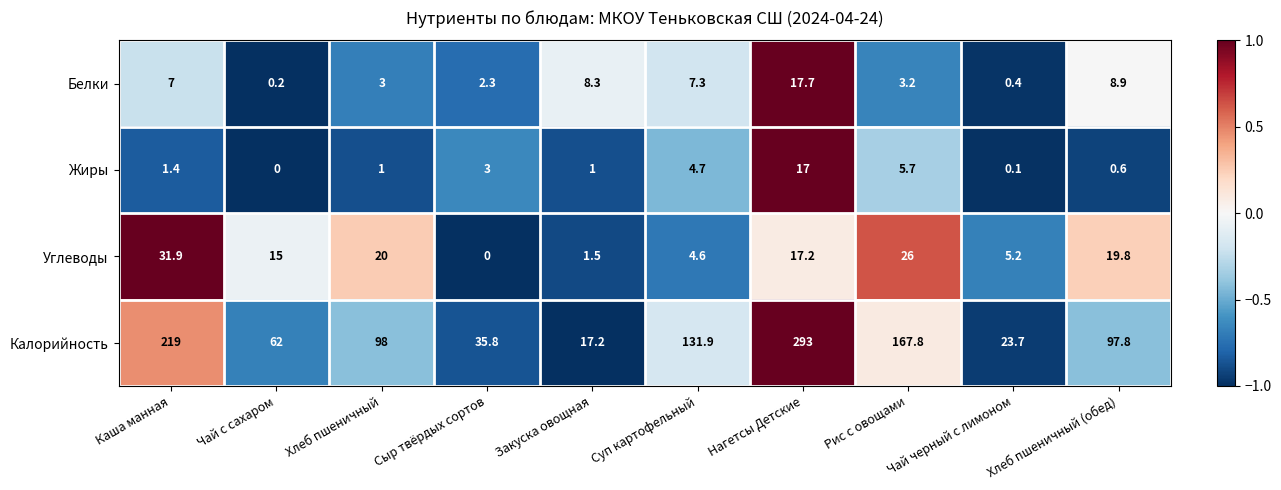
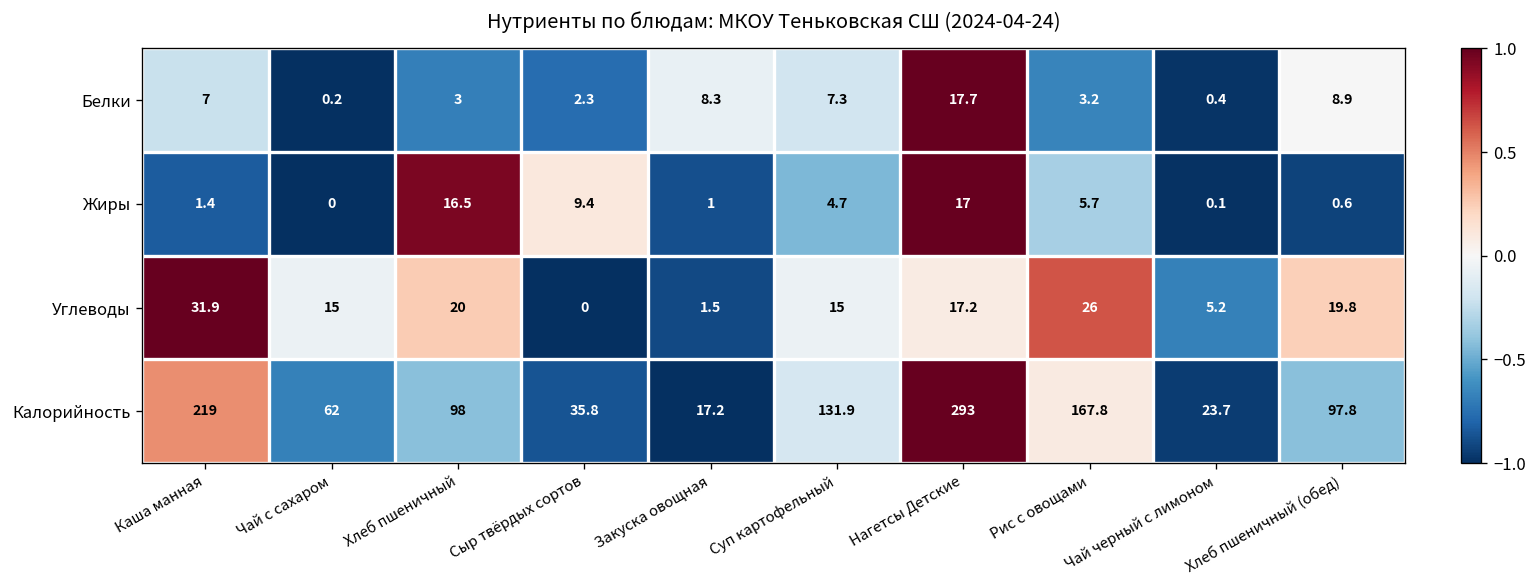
Жиры, Хлеб пшеничный: 1 -> 16.5
Жиры, Сыр твёрдых сортов: 3 -> 9.4
Углеводы, Суп картофельный: 4.6 -> 15
